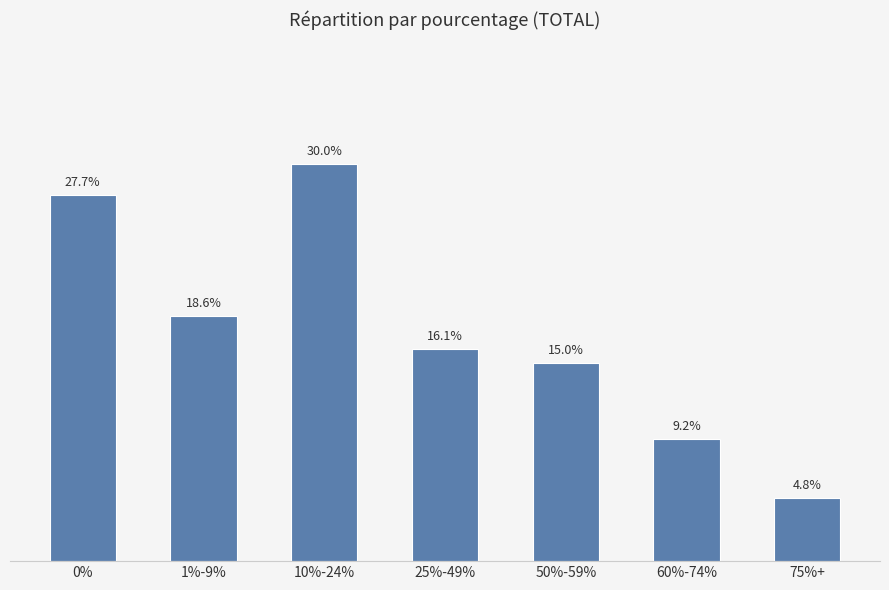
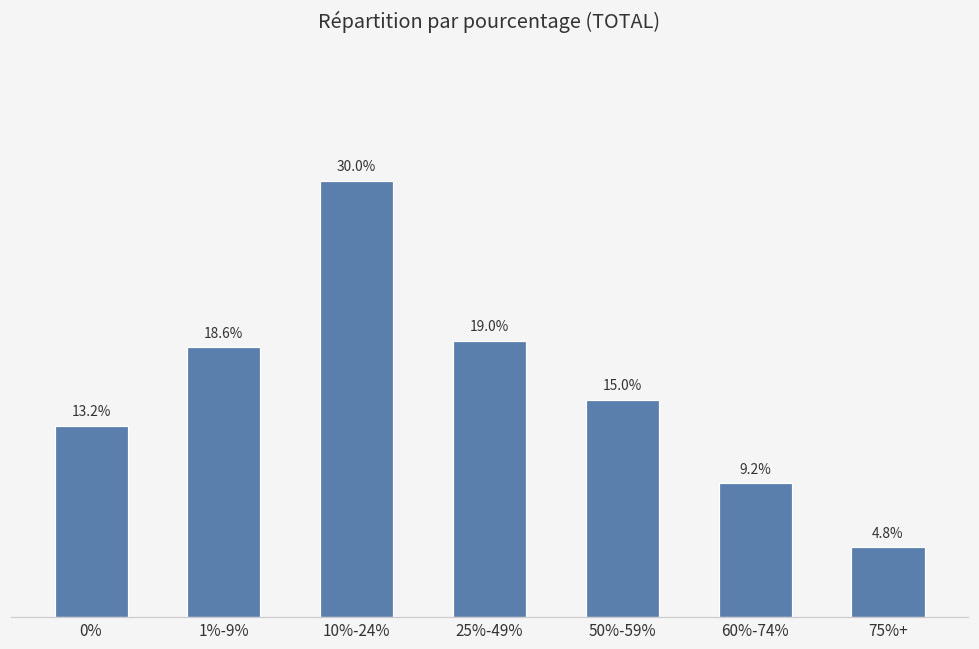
0%: 27.7% -> 13.2%
25%-49%: 16.1% -> 19.0%
